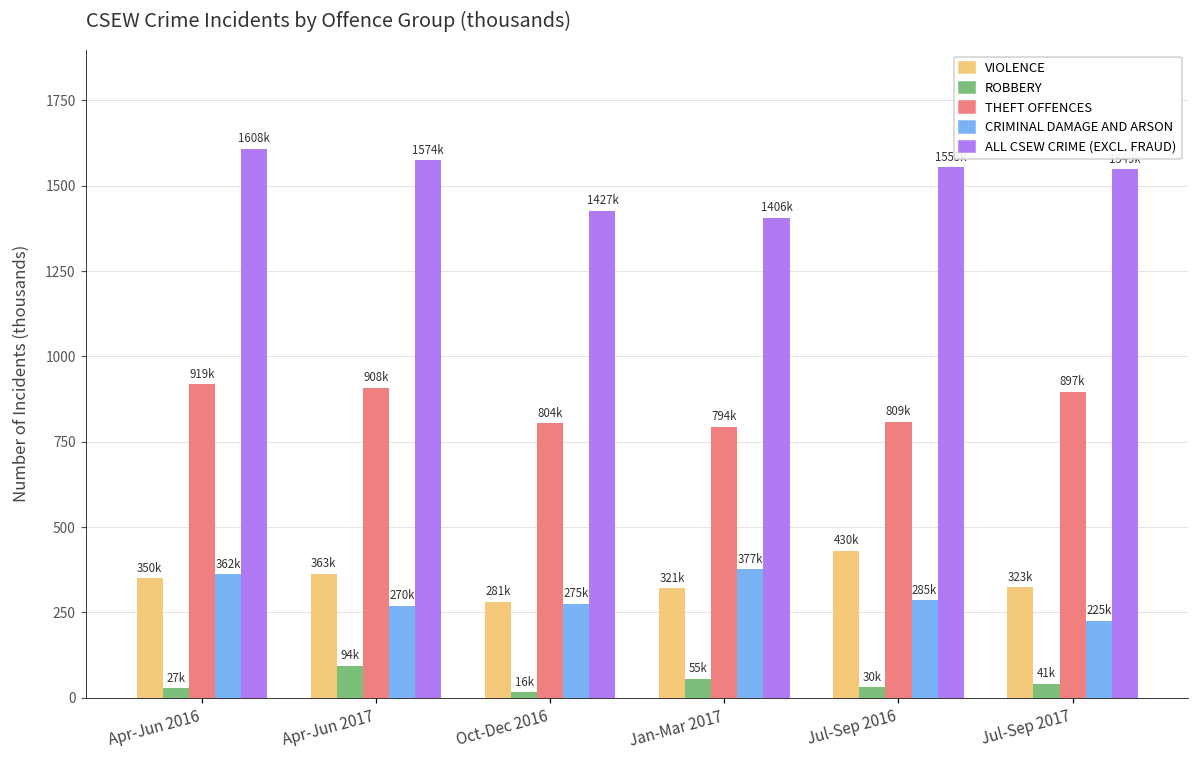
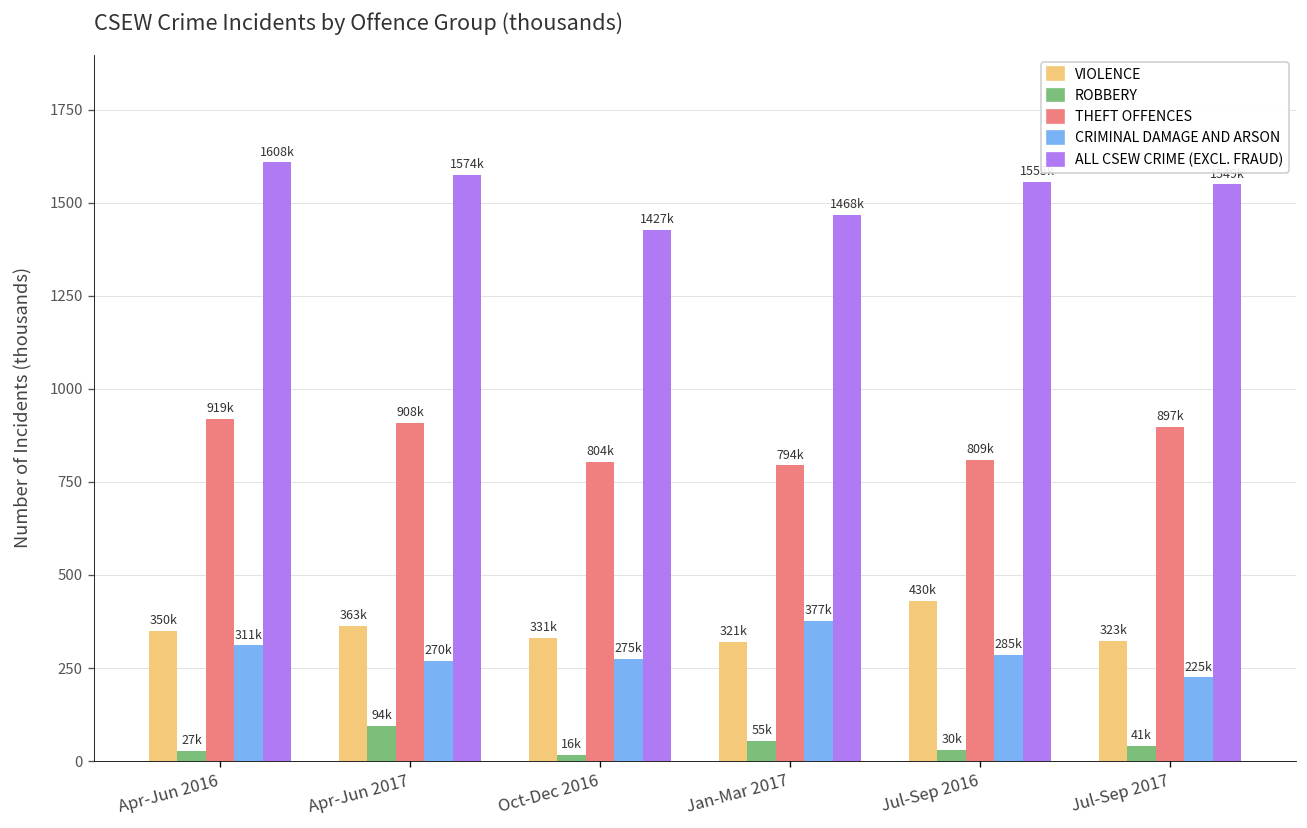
CRIMINAL DAMAGE AND ARSON, Apr-Jun 2016: 362k -> 311k
VIOLENCE, Oct-Dec 2016: 281k -> 331k
ALL CSEW CRIME (EXCL. FRAUD), Jan-Mar 2017: 1406k -> 1468k
